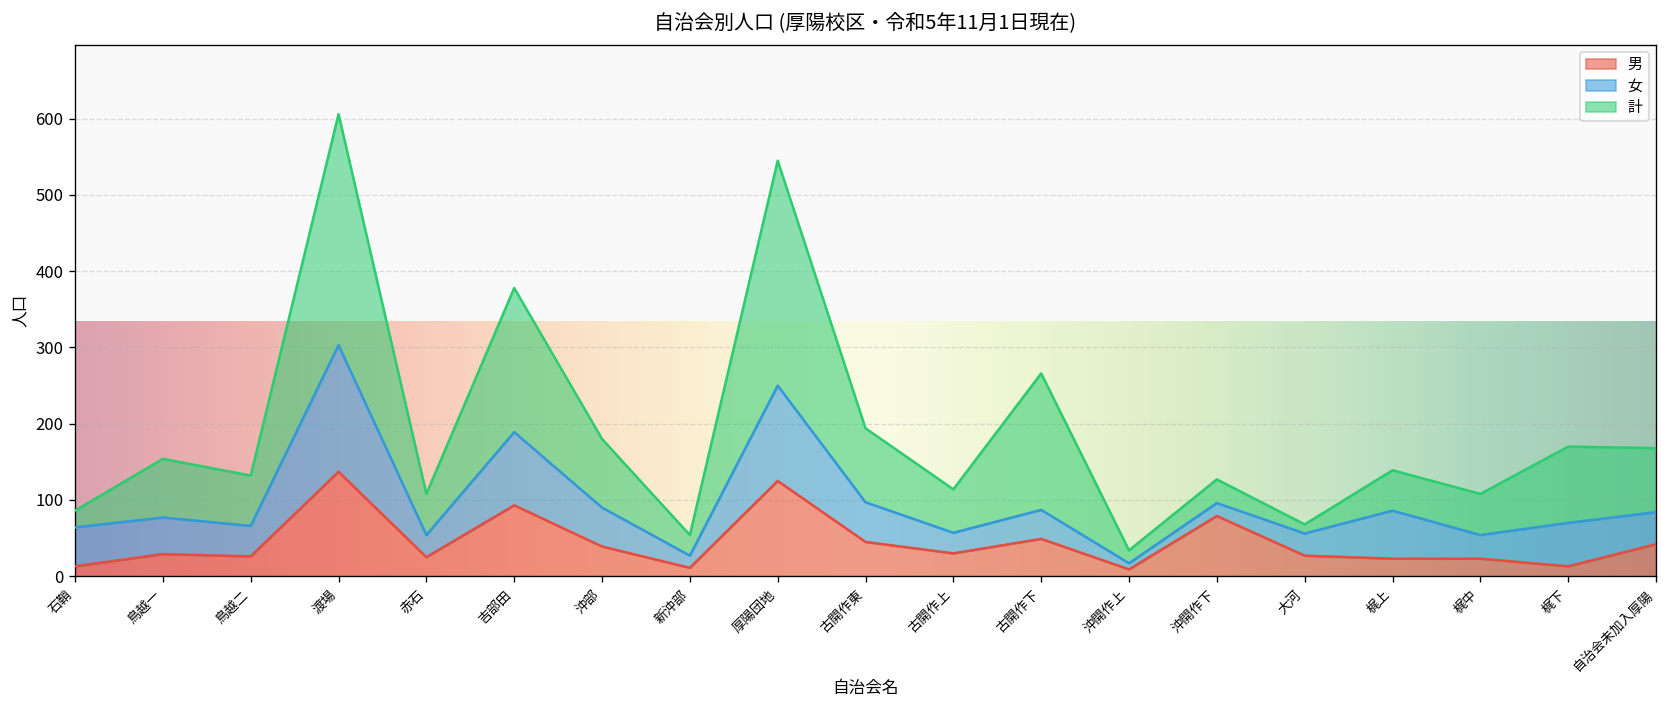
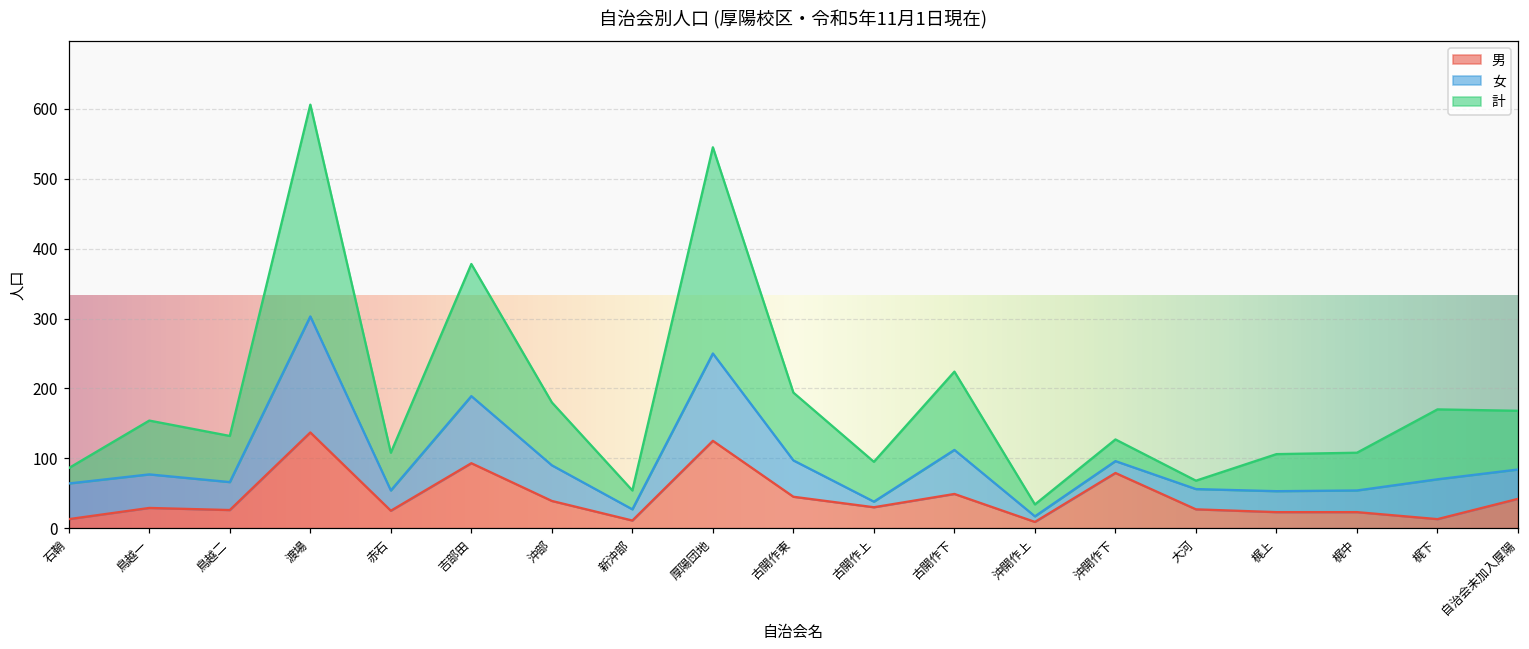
女, 古開作上: 30 -> 10
女, 古開作下: 40 -> 60
計, 古開作下: 180 -> 110
女, 梶上: 60 -> 30
